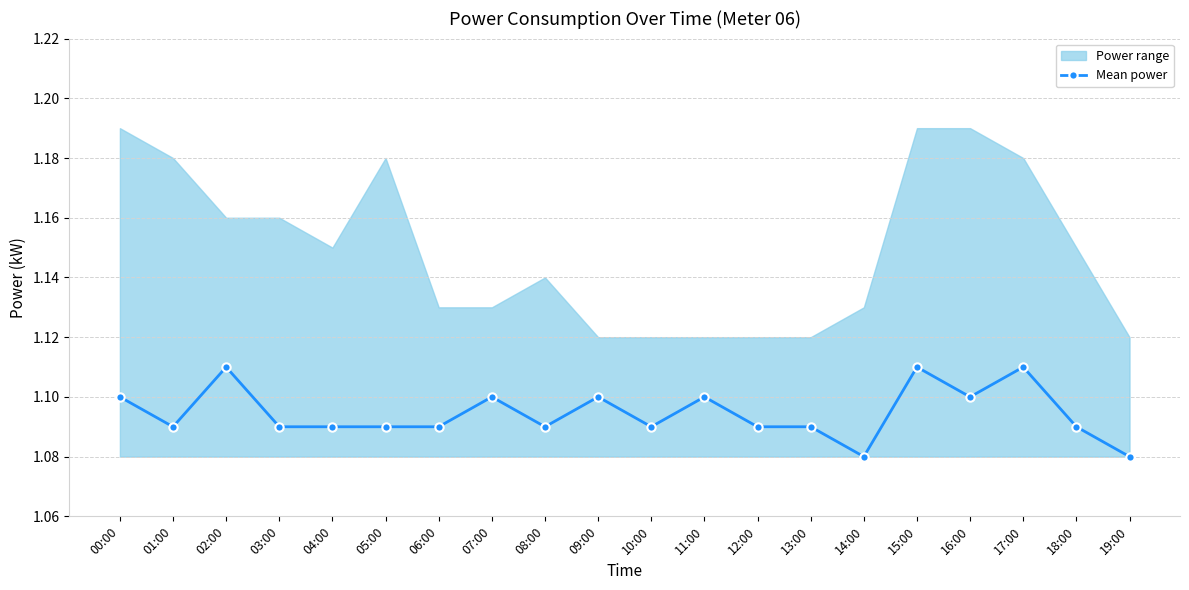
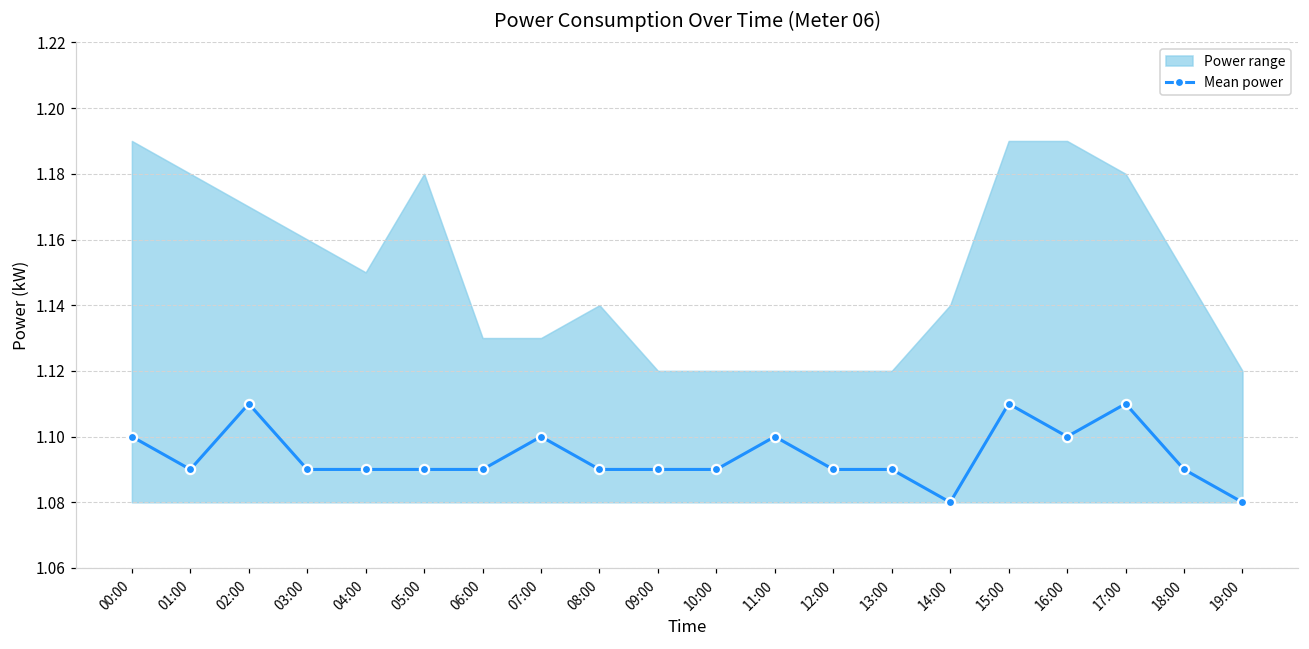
Power range, 02:00: 1.16 -> 1.17
Mean power, 09:00: 1.10 -> 1.09
Power range, 14:00: 1.13 -> 1.14
